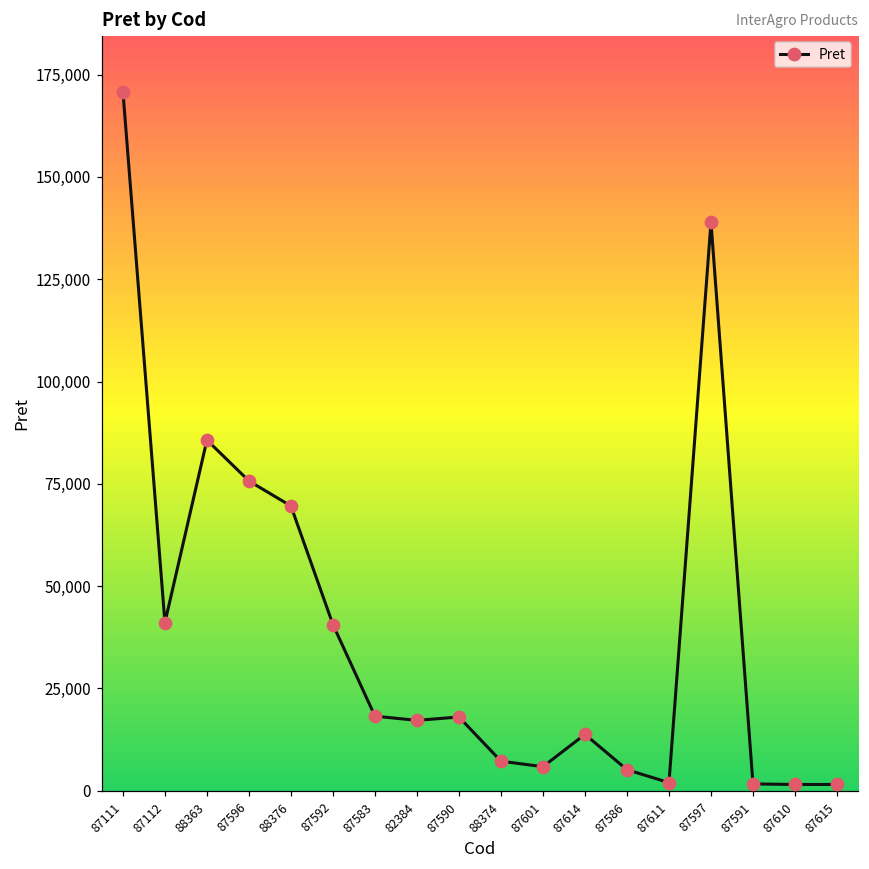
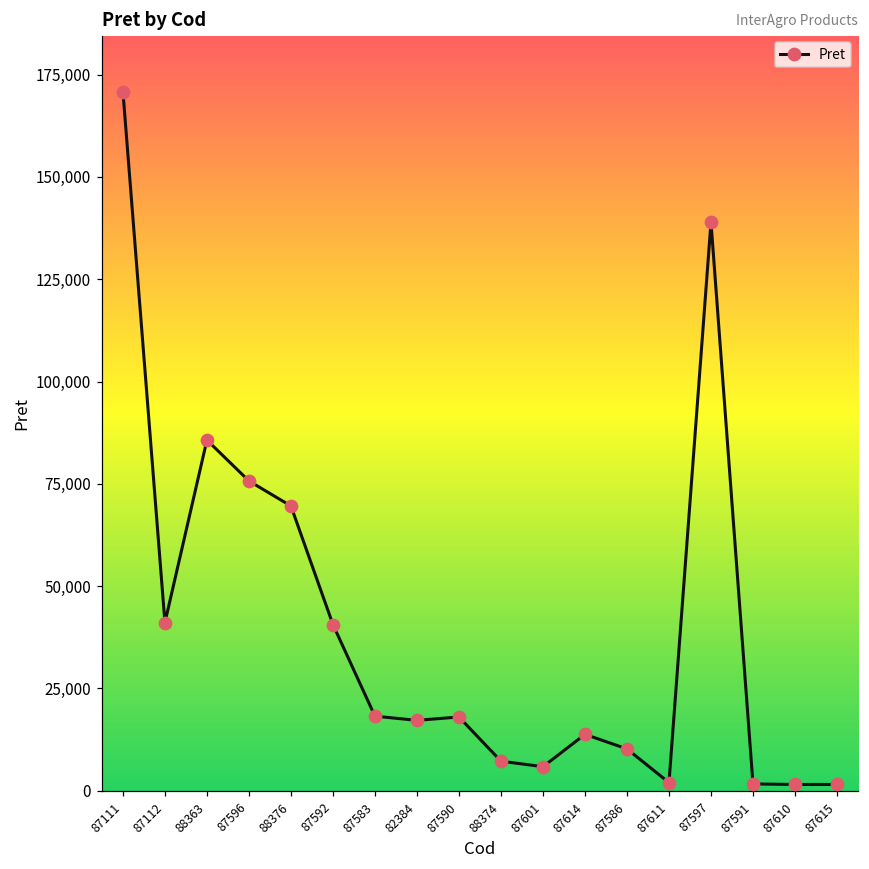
87586: 5,000 -> 10,000
